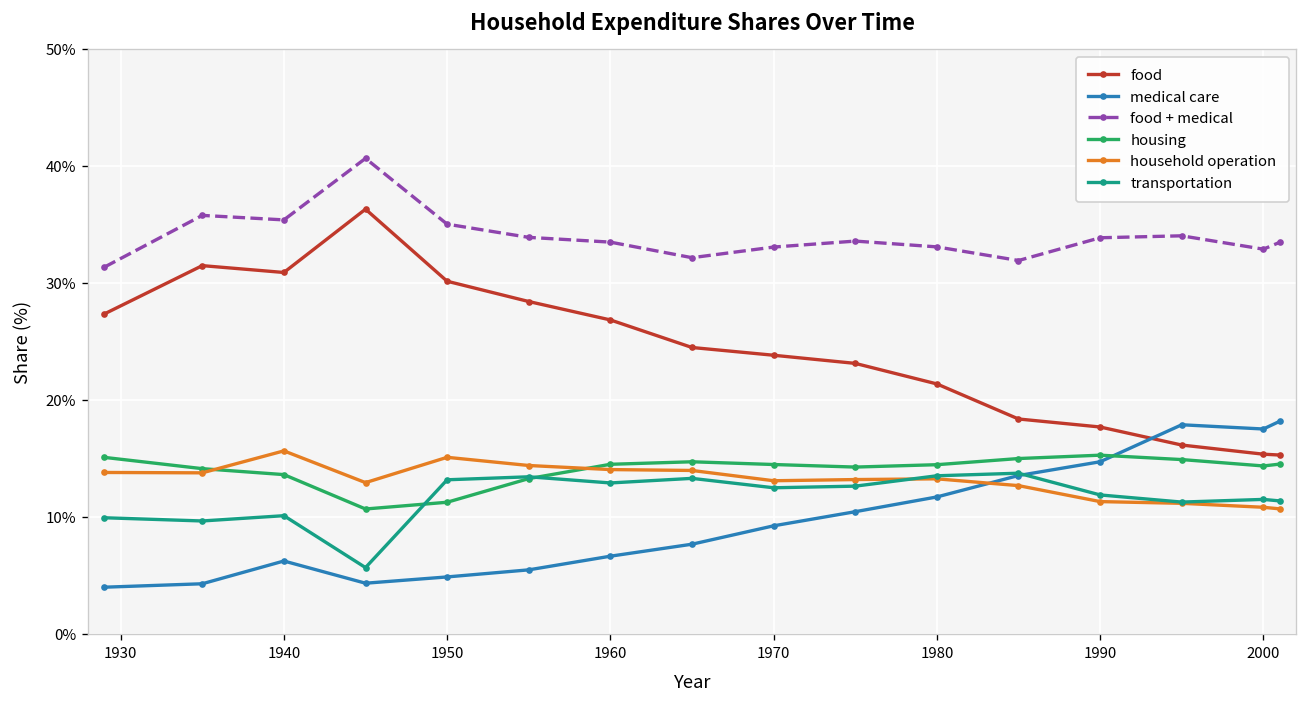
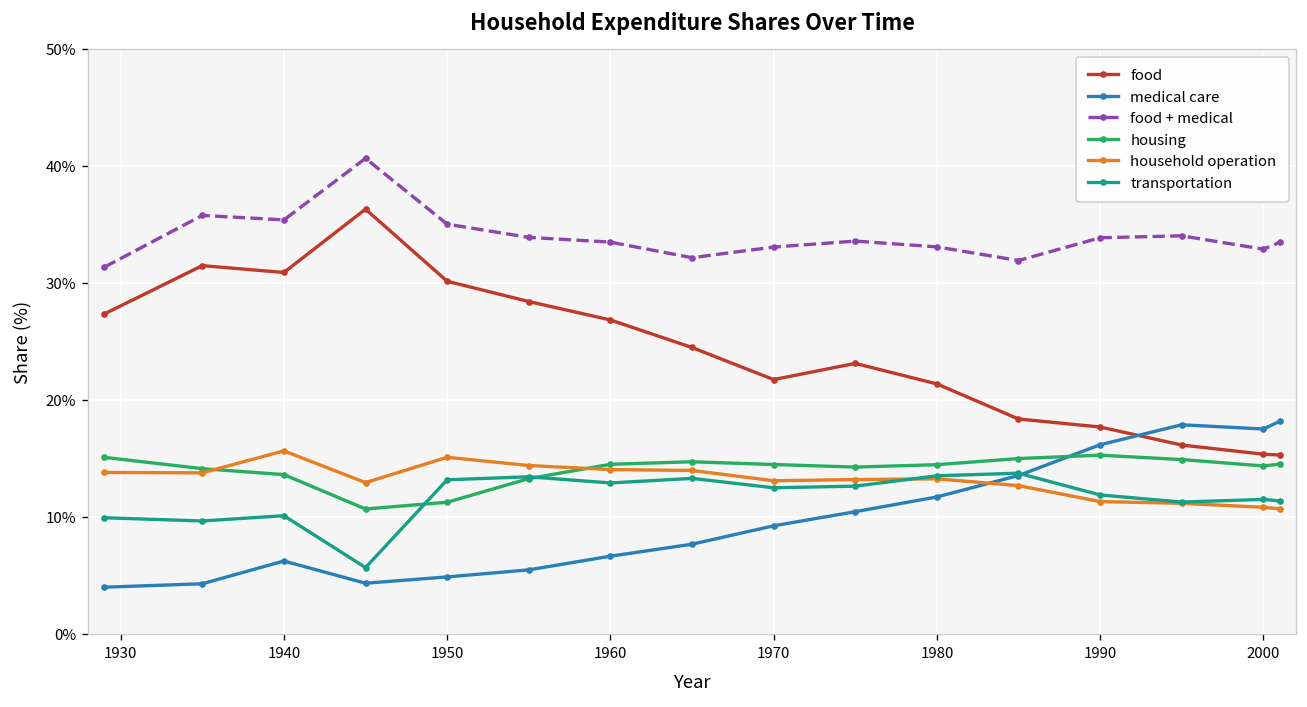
food, 1970: 24% -> 22%
medical care, 1990: 15% -> 16%
